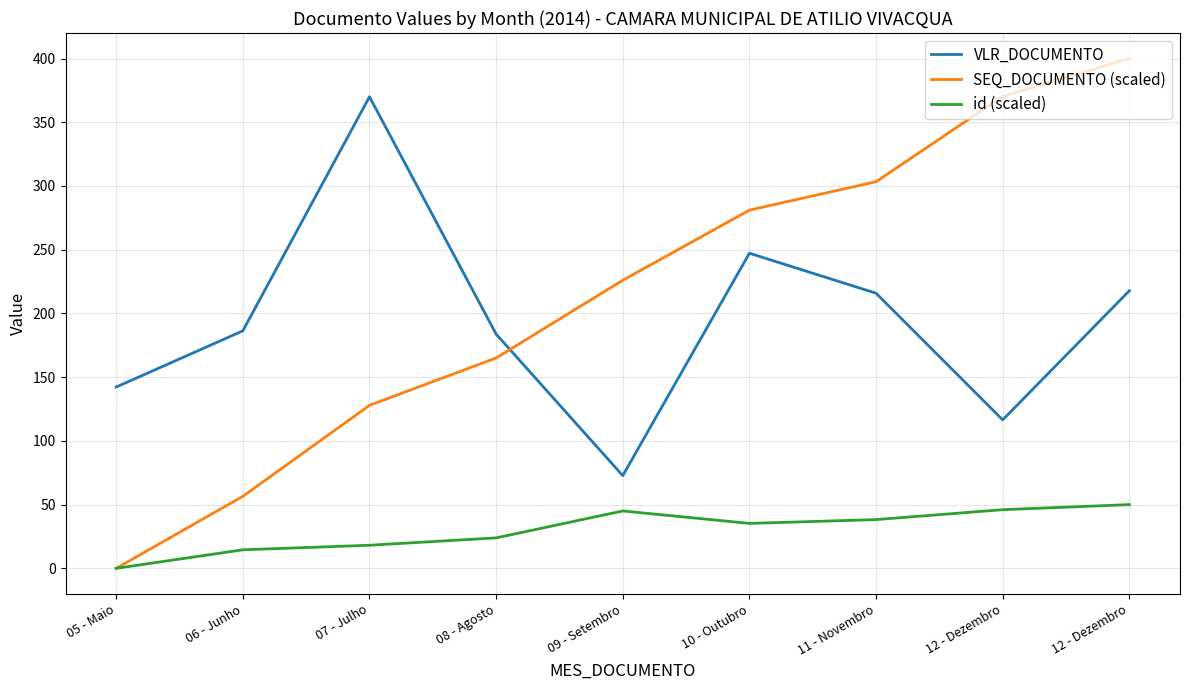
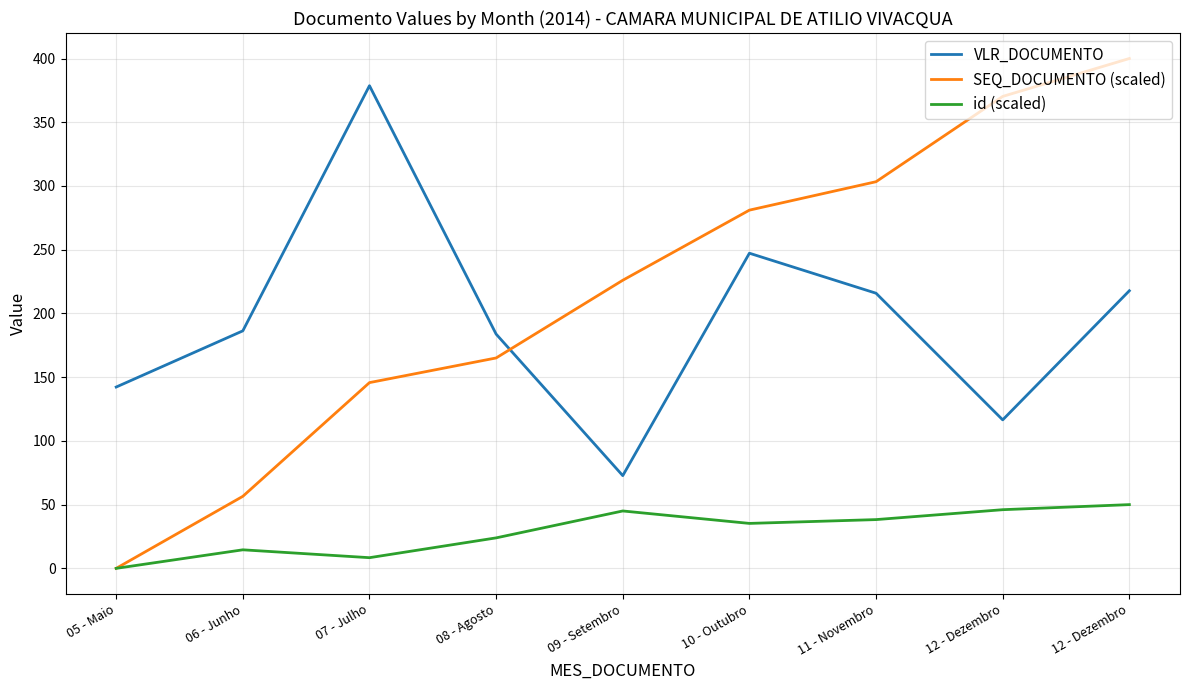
VLR_DOCUMENTO, 07 - Julho: 370 -> 379
SEQ_DOCUMENTO (scaled), 07 - Julho: 128 -> 146
id (scaled), 07 - Julho: 18 -> 8
